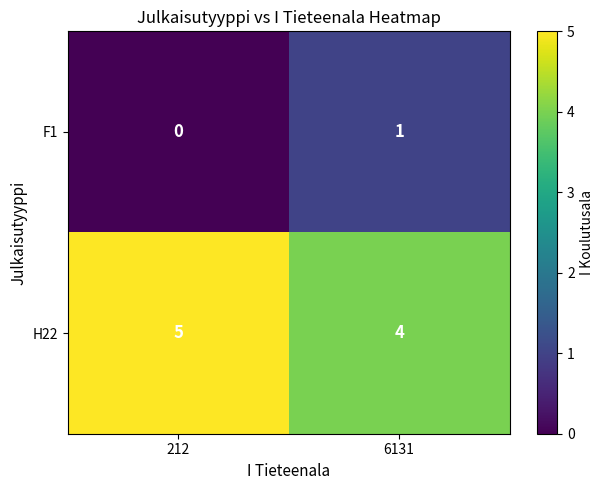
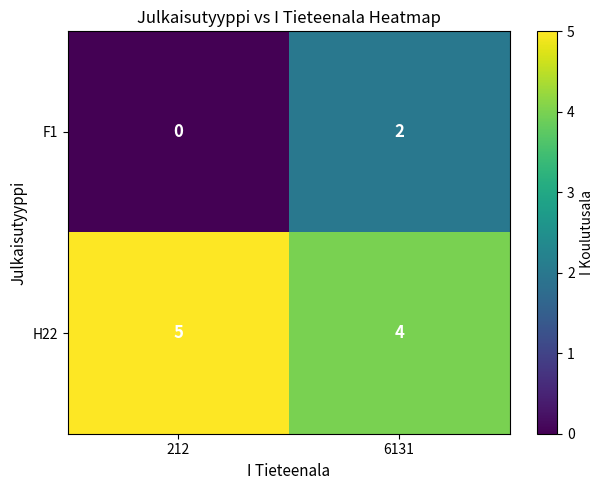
F1, 6131: 1 -> 2
